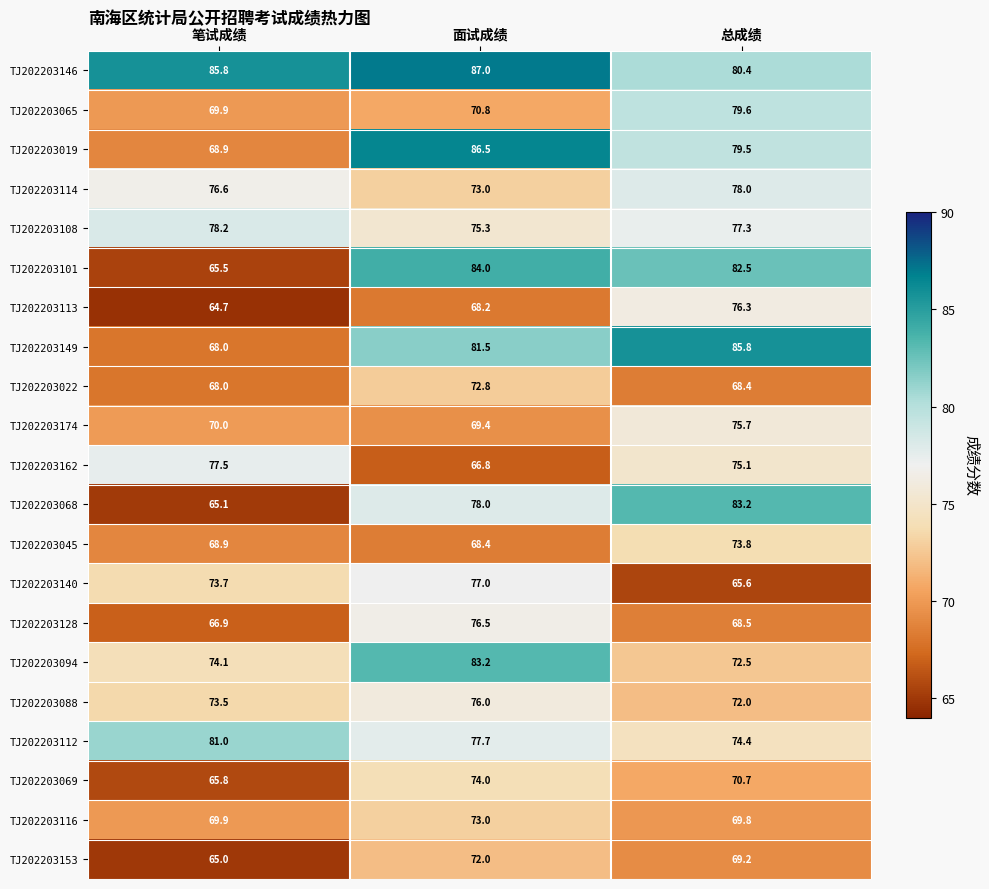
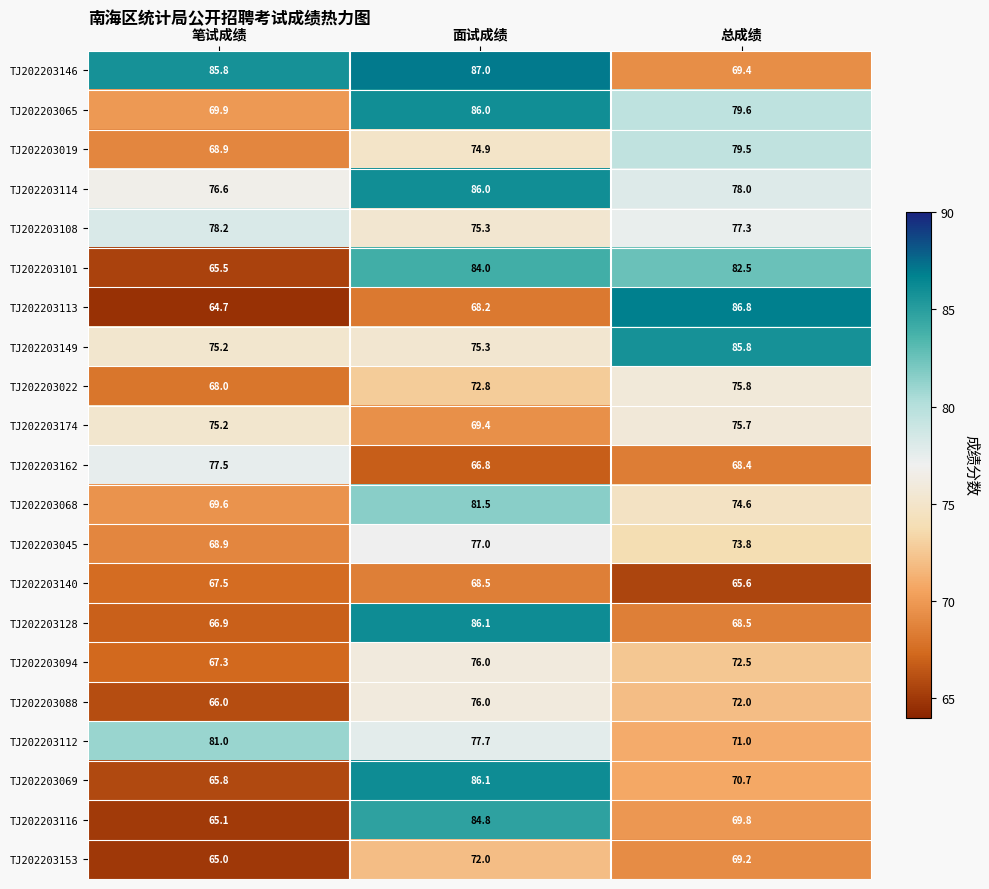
TJ202203146, 总成绩: 80.4 -> 69.4
TJ202203065, 面试成绩: 70.8 -> 86.0
TJ202203019, 面试成绩: 86.5 -> 74.9
TJ202203114, 面试成绩: 73.0 -> 86.0
TJ202203113, 总成绩: 76.3 -> 86.8
TJ202203149, 笔试成绩: 68.0 -> 75.2
TJ202203149, 面试成绩: 81.5 -> 75.3
TJ202203022, 总成绩: 68.4 -> 75.8
TJ202203174, 笔试成绩: 70.0 -> 75.2
TJ202203162, 总成绩: 75.1 -> 68.4
TJ202203068, 笔试成绩: 65.1 -> 69.6
TJ202203068, 面试成绩: 78.0 -> 81.5
TJ202203068, 总成绩: 83.2 -> 74.6
TJ202203045, 面试成绩: 68.4 -> 77.0
TJ202203140, 笔试成绩: 73.7 -> 67.5
TJ202203140, 面试成绩: 77.0 -> 68.5
TJ202203128, 面试成绩: 76.5 -> 86.1
TJ202203094, 笔试成绩: 74.1 -> 67.3
TJ202203094, 面试成绩: 83.2 -> 76.0
TJ202203088, 笔试成绩: 73.5 -> 66.0
TJ202203112, 总成绩: 74.4 -> 71.0
TJ202203069, 面试成绩: 74.0 -> 86.1
TJ202203116, 笔试成绩: 69.9 -> 65.1
TJ202203116, 面试成绩: 73.0 -> 84.8
